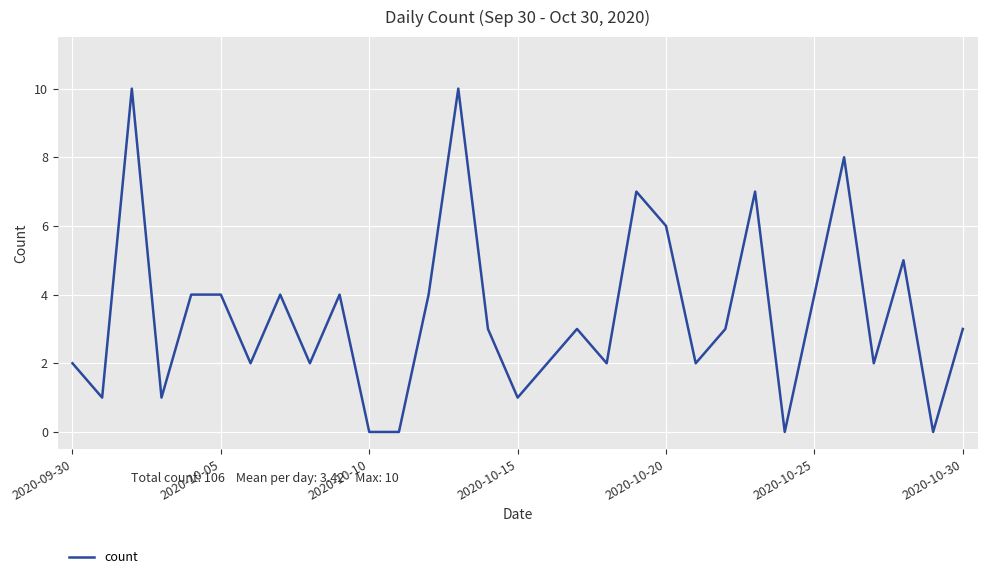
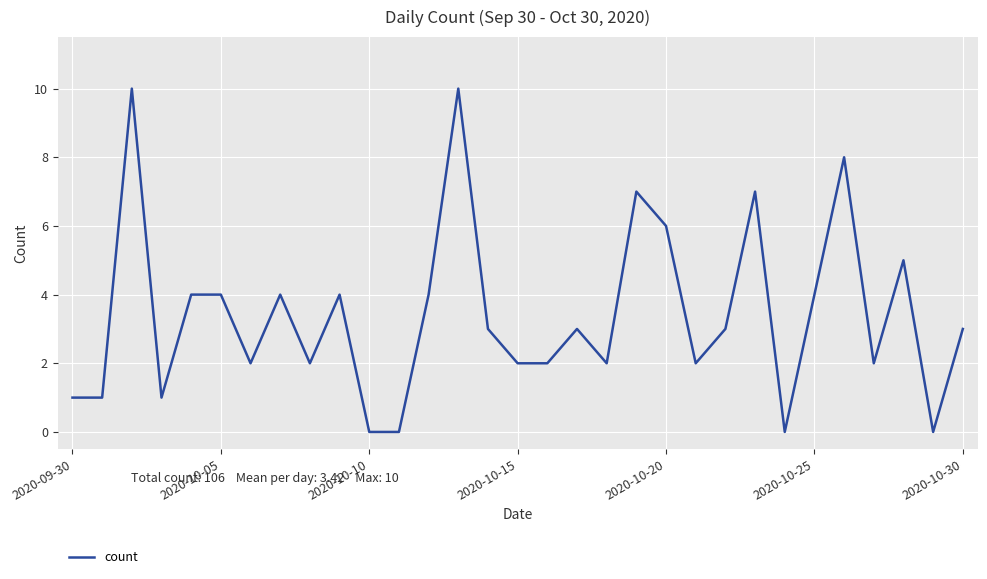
2020-09-30: 2 -> 1
2020-10-15: 1 -> 2
